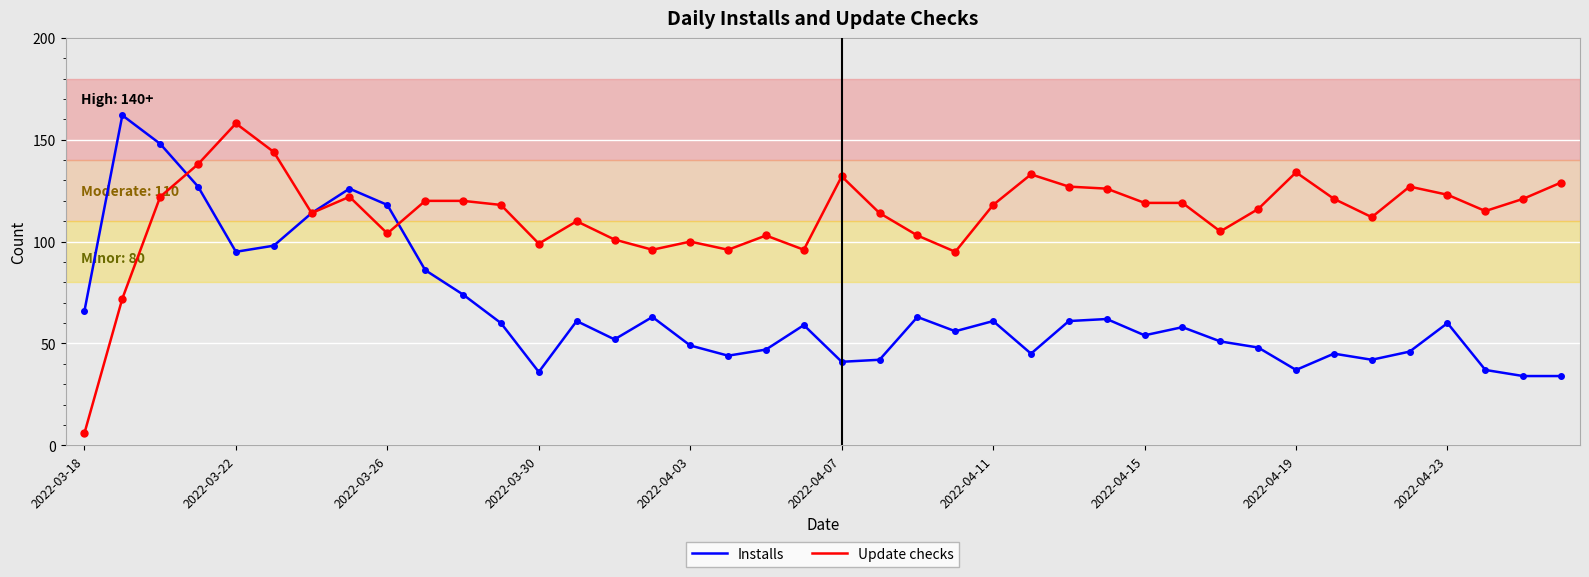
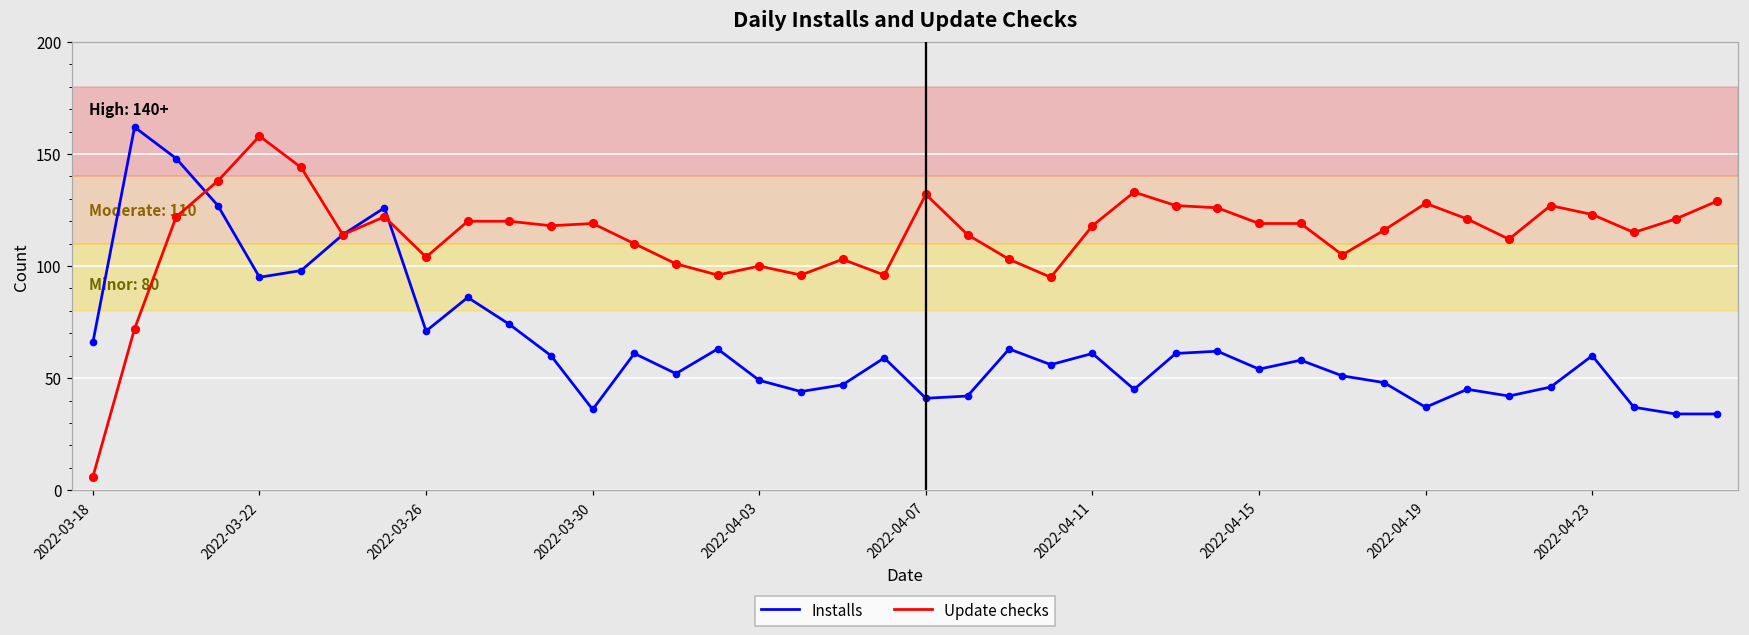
Installs, 2022-03-26: 118 -> 71
Update checks, 2022-03-30: 99 -> 119
Update checks, 2022-04-19: 134 -> 128
